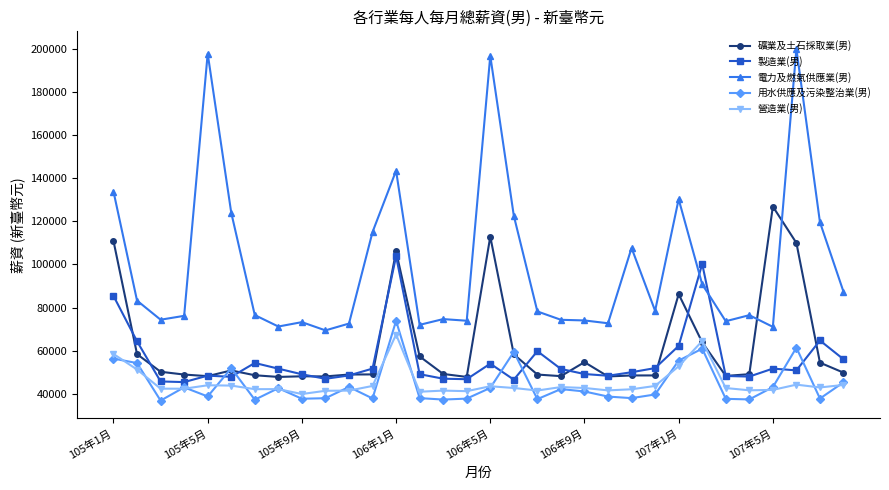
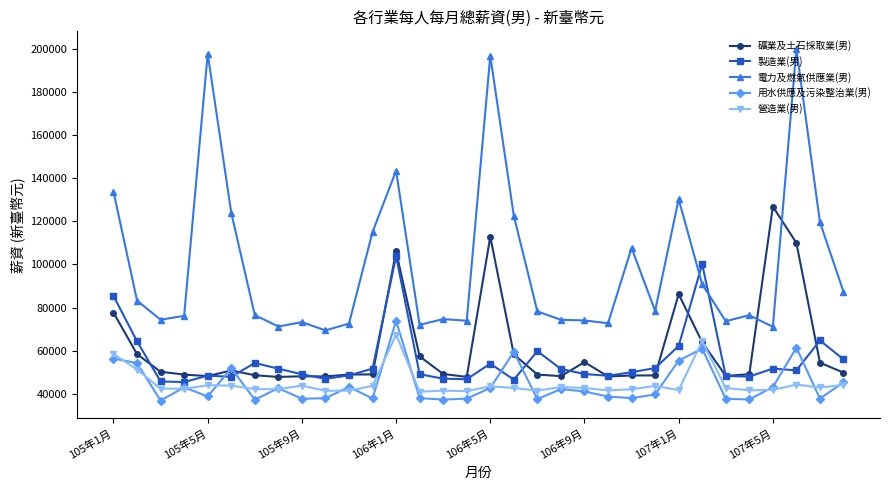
礦業及土石採取業(男), 105年1月: 111000 -> 78000
營造業(男), 105年9月: 40000 -> 44000
營造業(男), 107年1月: 53000 -> 42000
